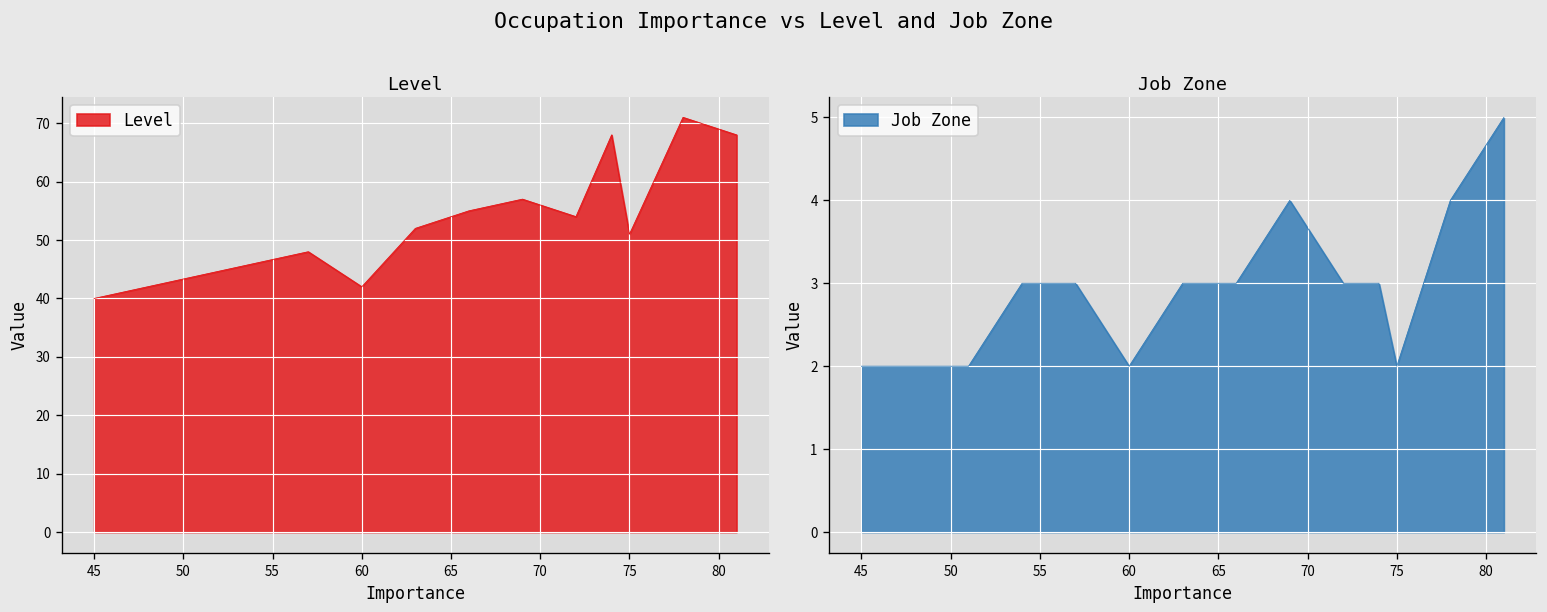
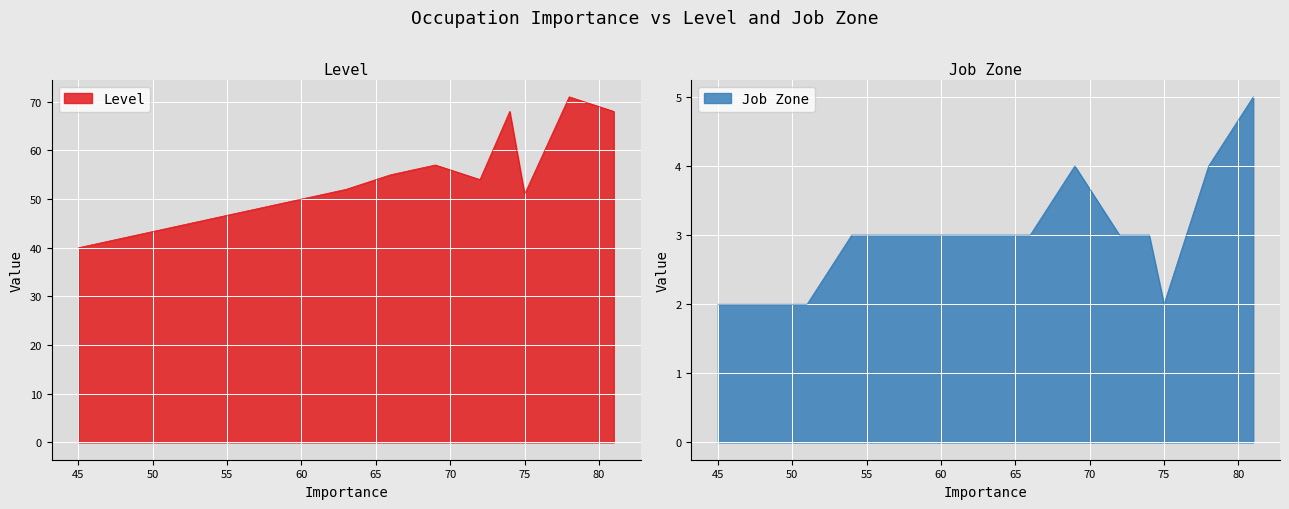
Level, 60: 42 -> 50
Job Zone, 60: 2 -> 3
